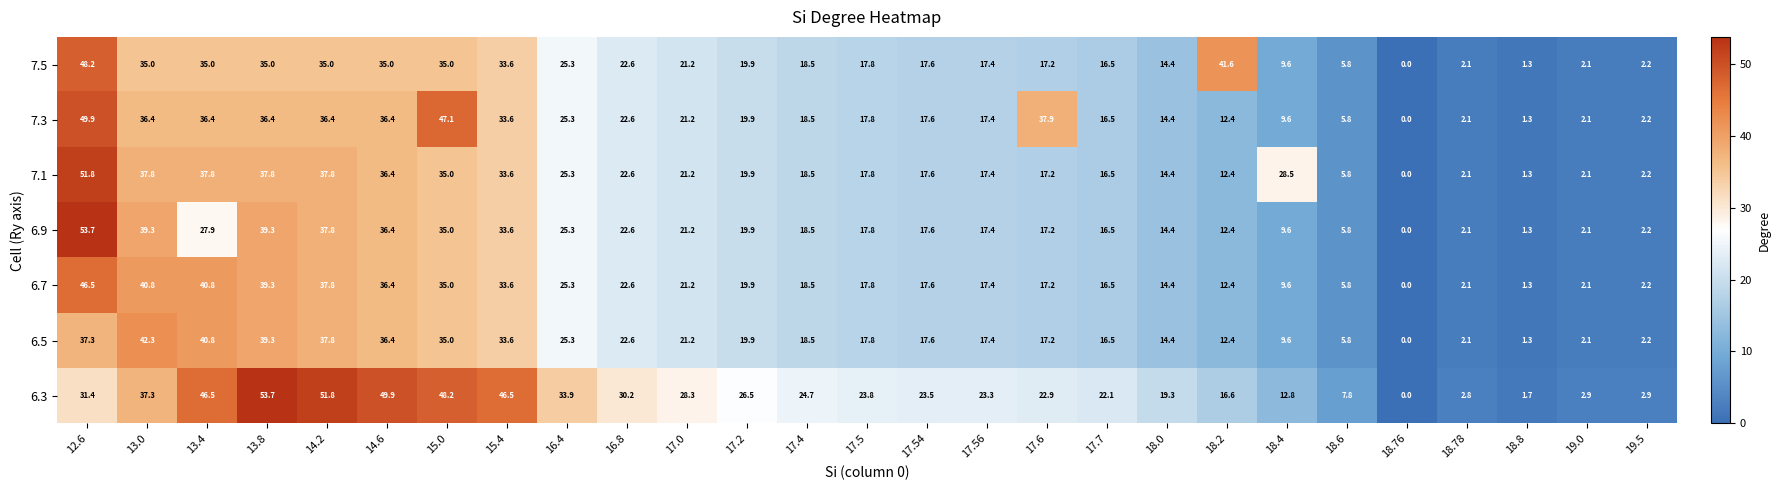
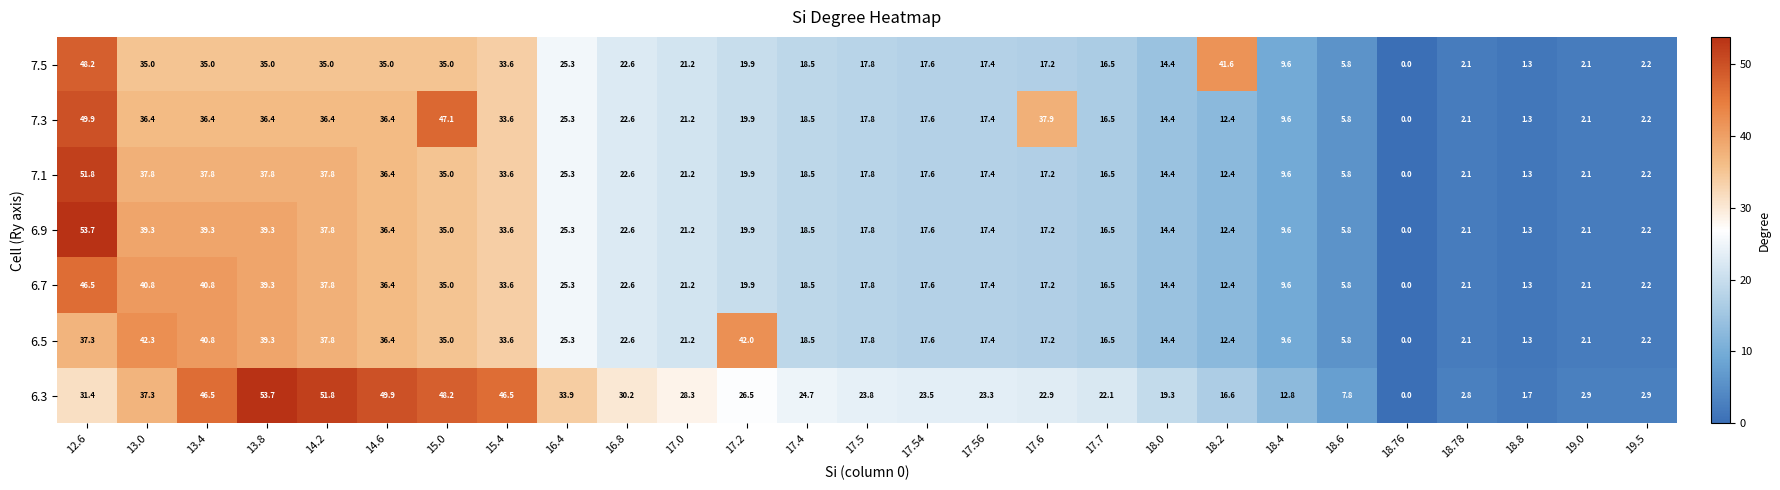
7.1, 18.4: 28.5 -> 9.6
6.9, 13.4: 27.9 -> 39.3
6.5, 17.2: 19.9 -> 42.0
